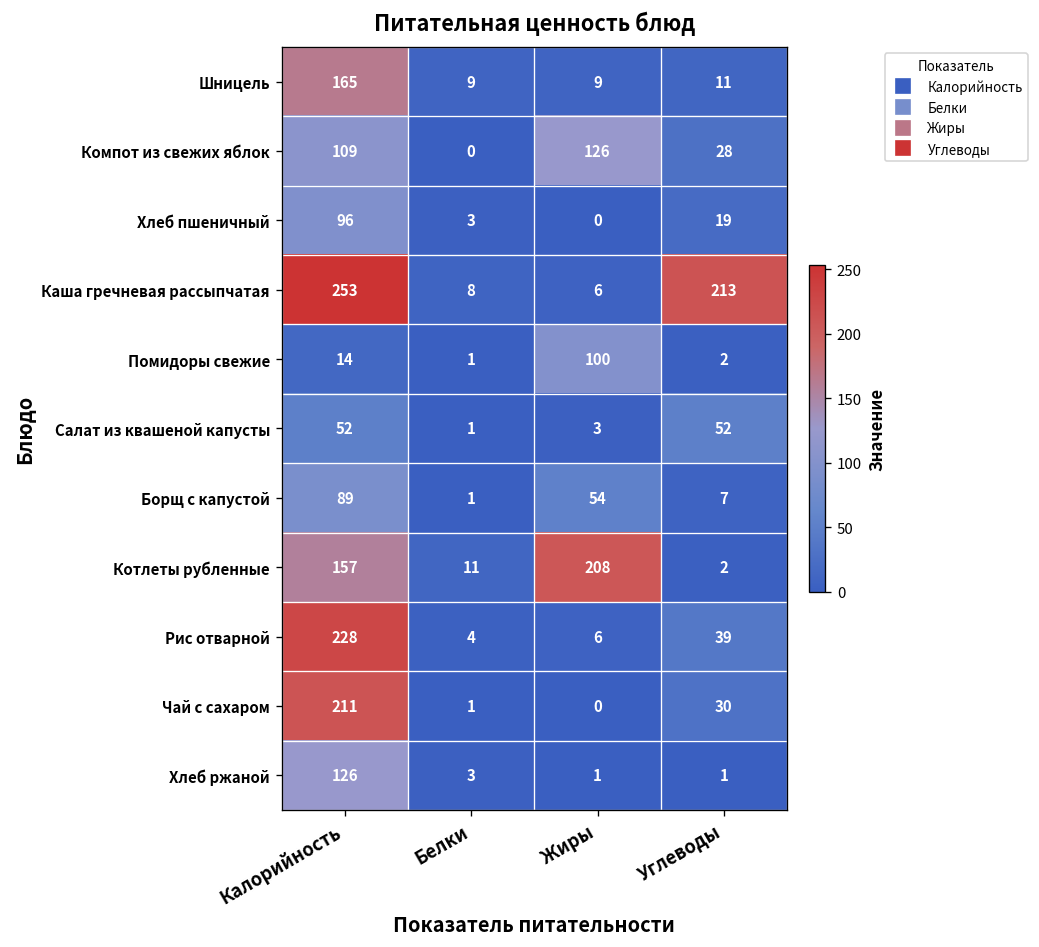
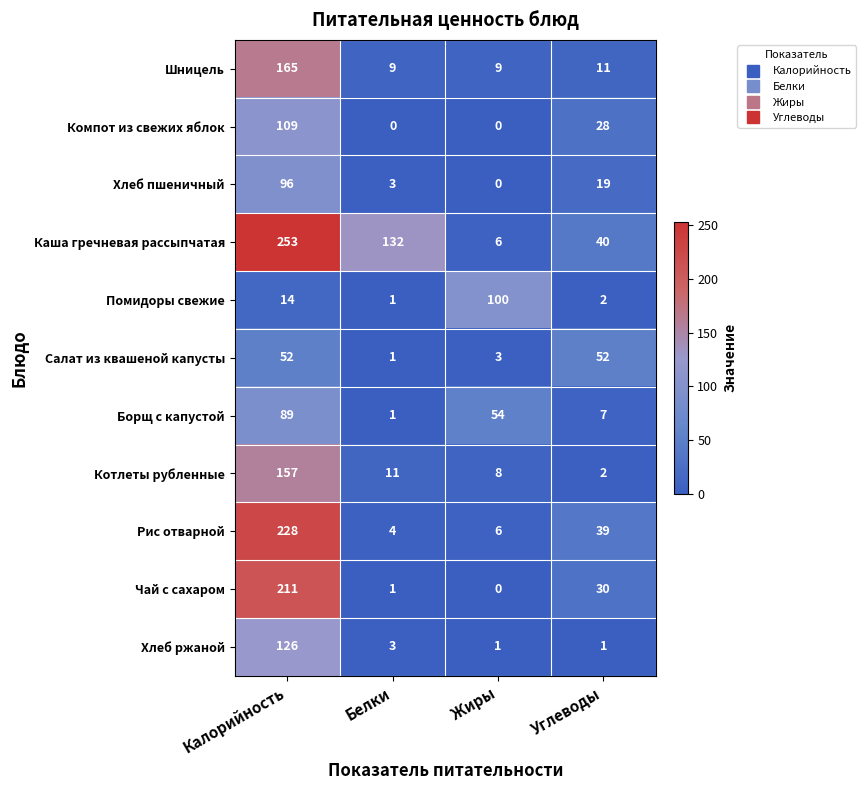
Компот из свежих яблок, Жиры: 126 -> 0
Каша гречневая рассыпчатая, Белки: 8 -> 132
Каша гречневая рассыпчатая, Углеводы: 213 -> 40
Котлеты рубленные, Жиры: 208 -> 8
